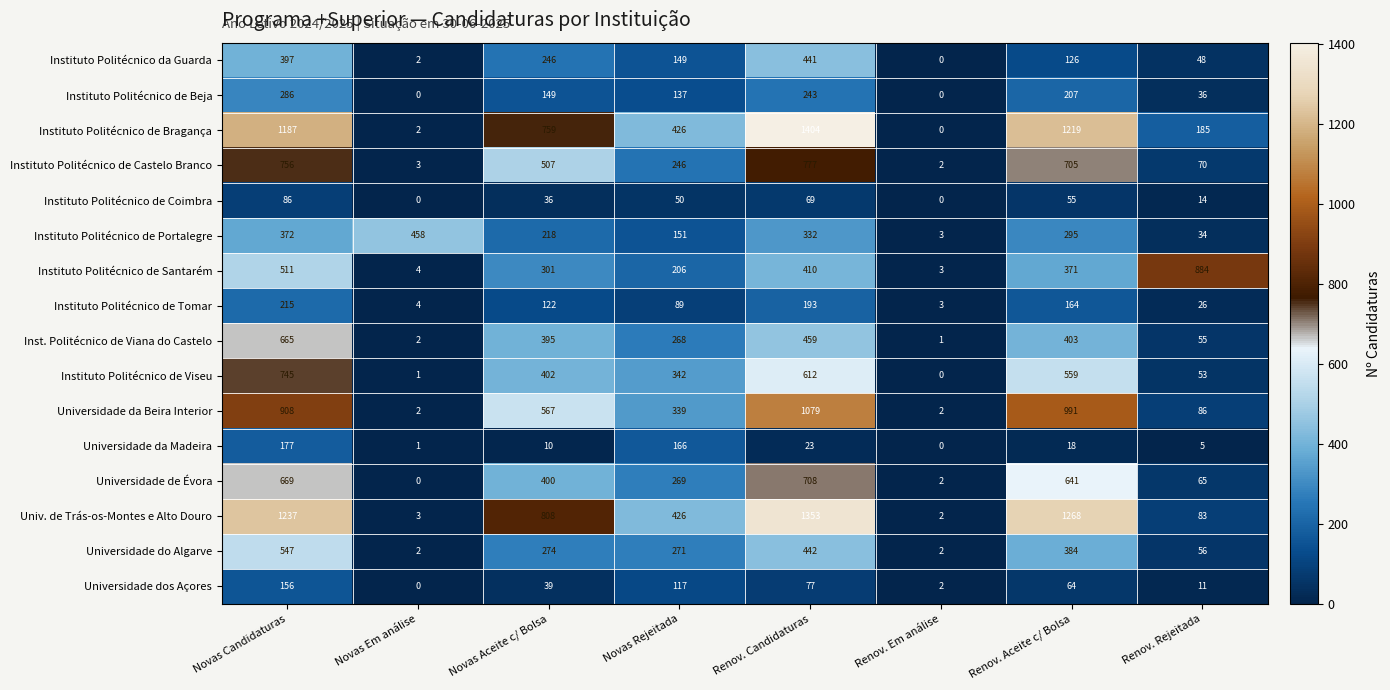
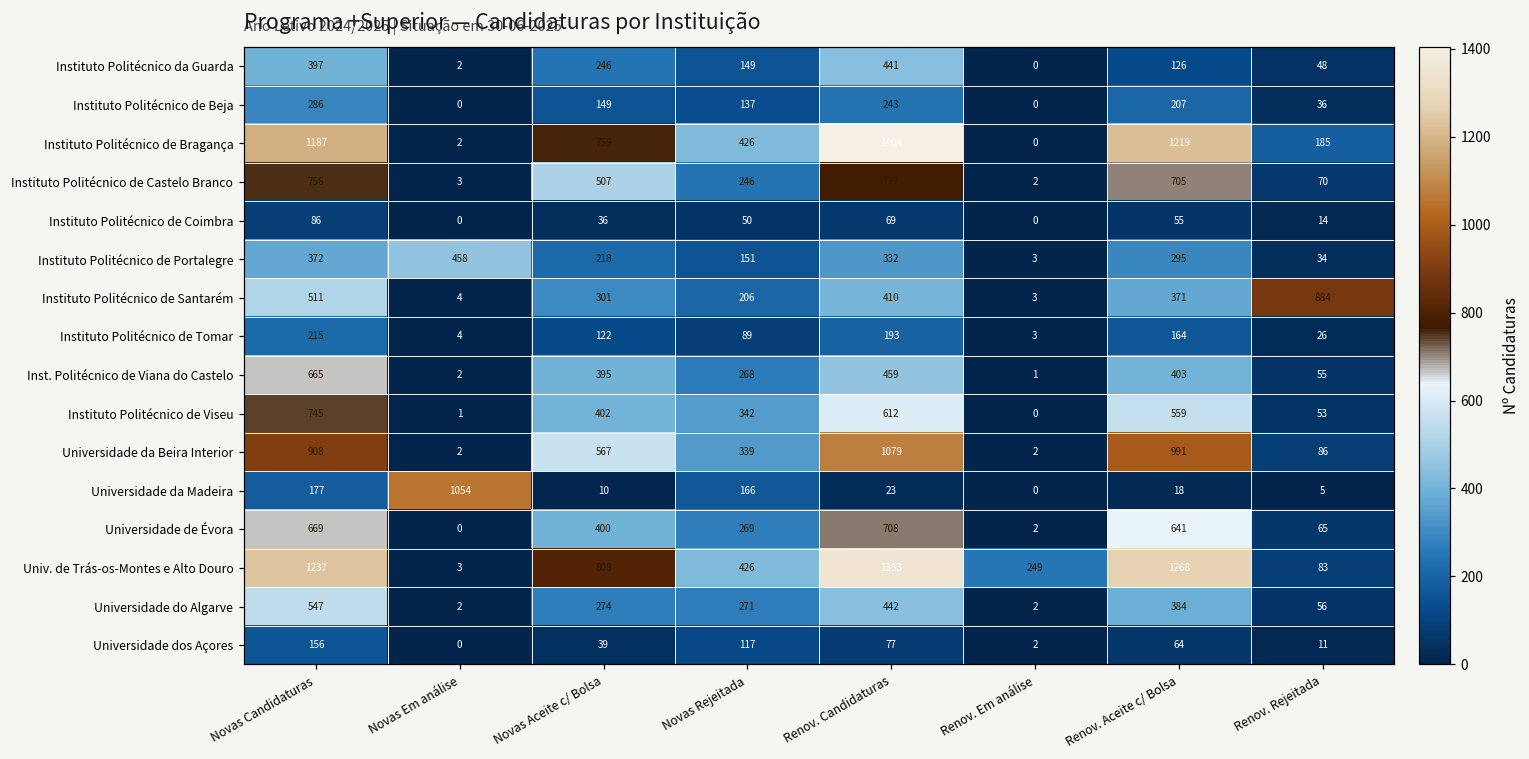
Universidade da Madeira, Novas Em análise: 1 -> 1054
Univ. de Trás-os-Montes e Alto Douro, Renov. Em análise: 2 -> 249
